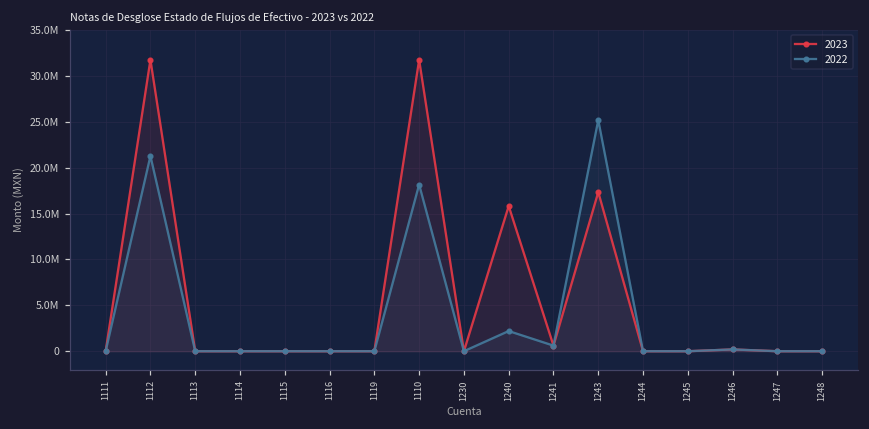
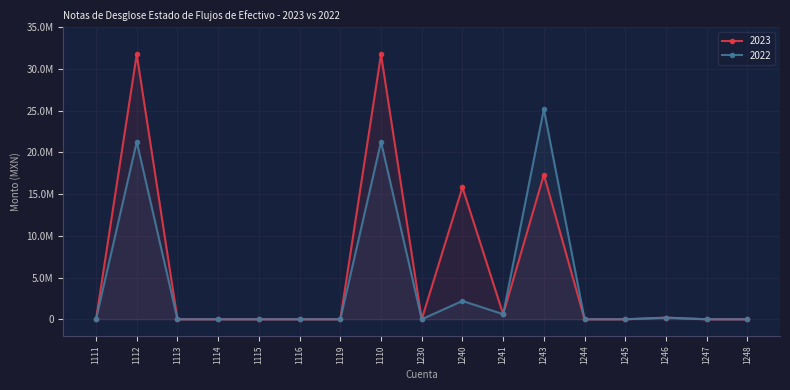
2022, 1110: 18000000 -> 21000000
